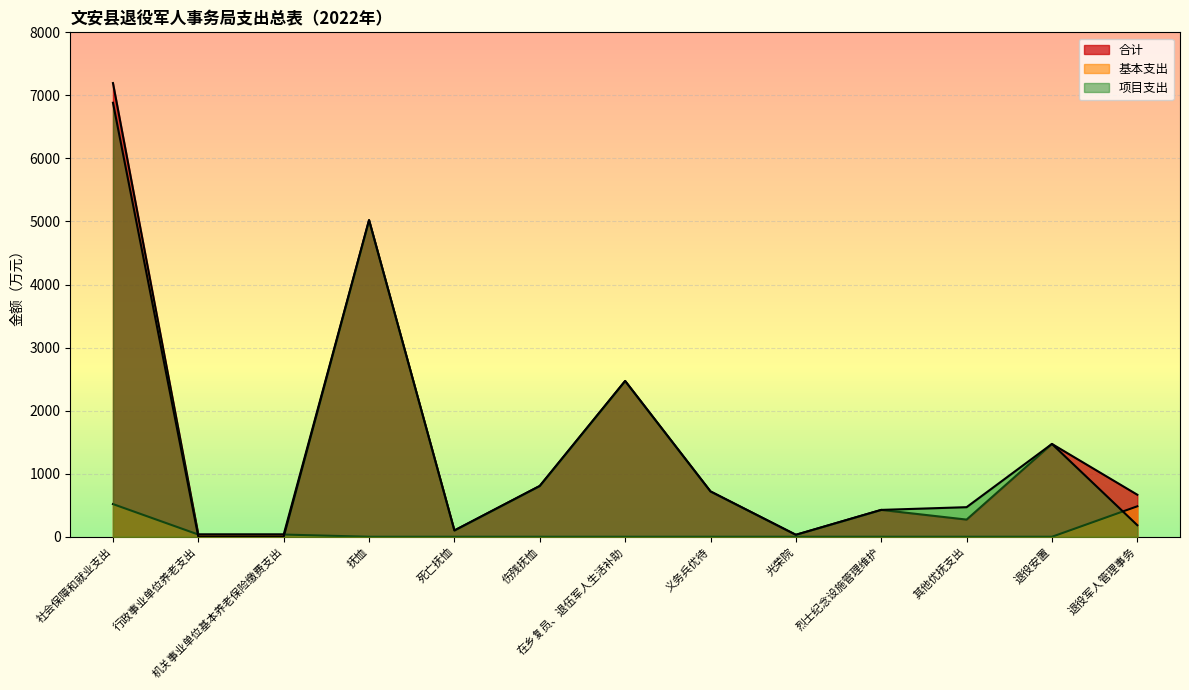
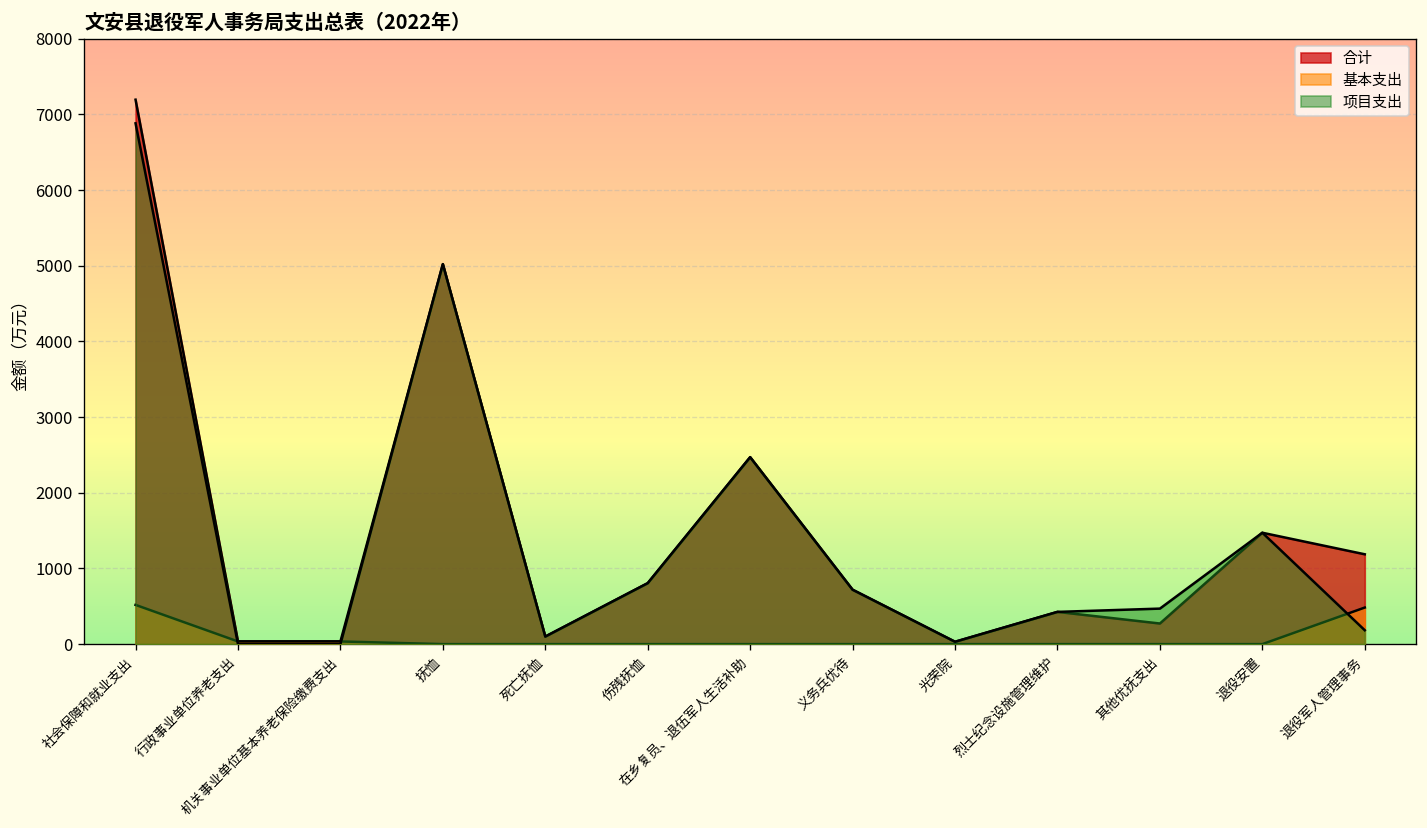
合计, 退役军人管理事务: 700 -> 1200
